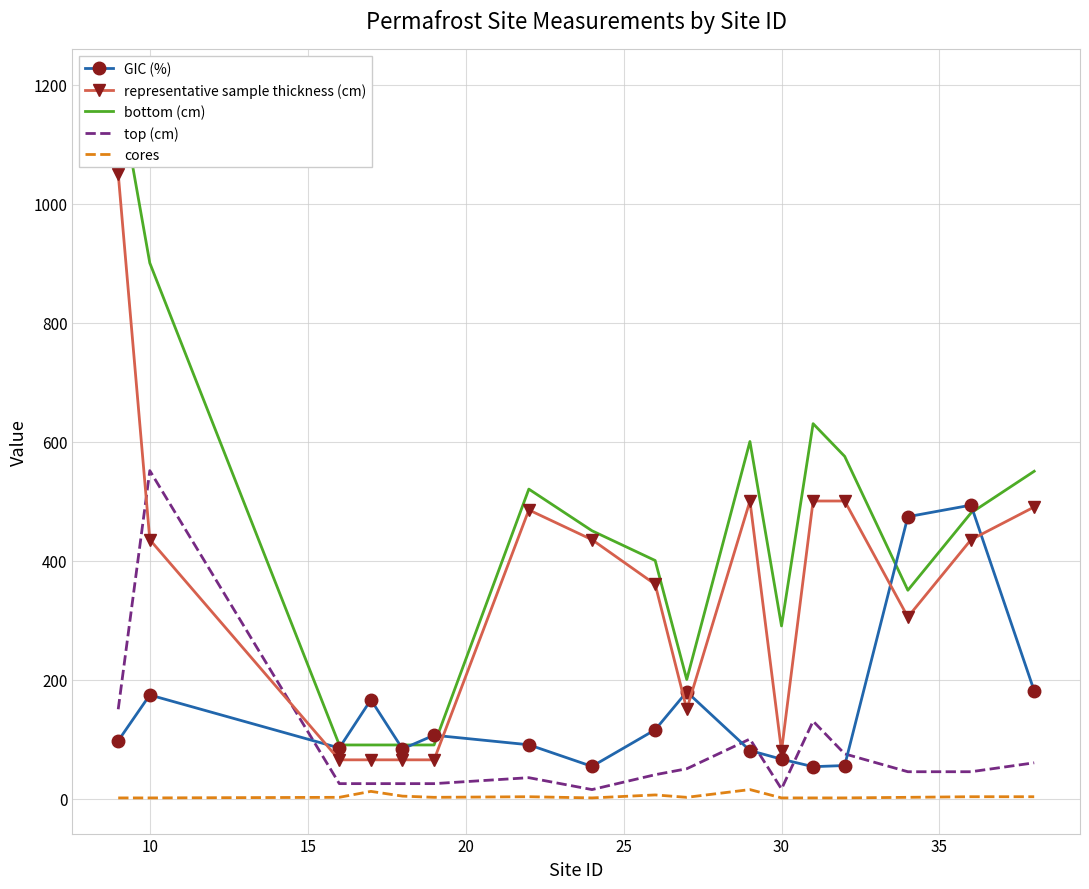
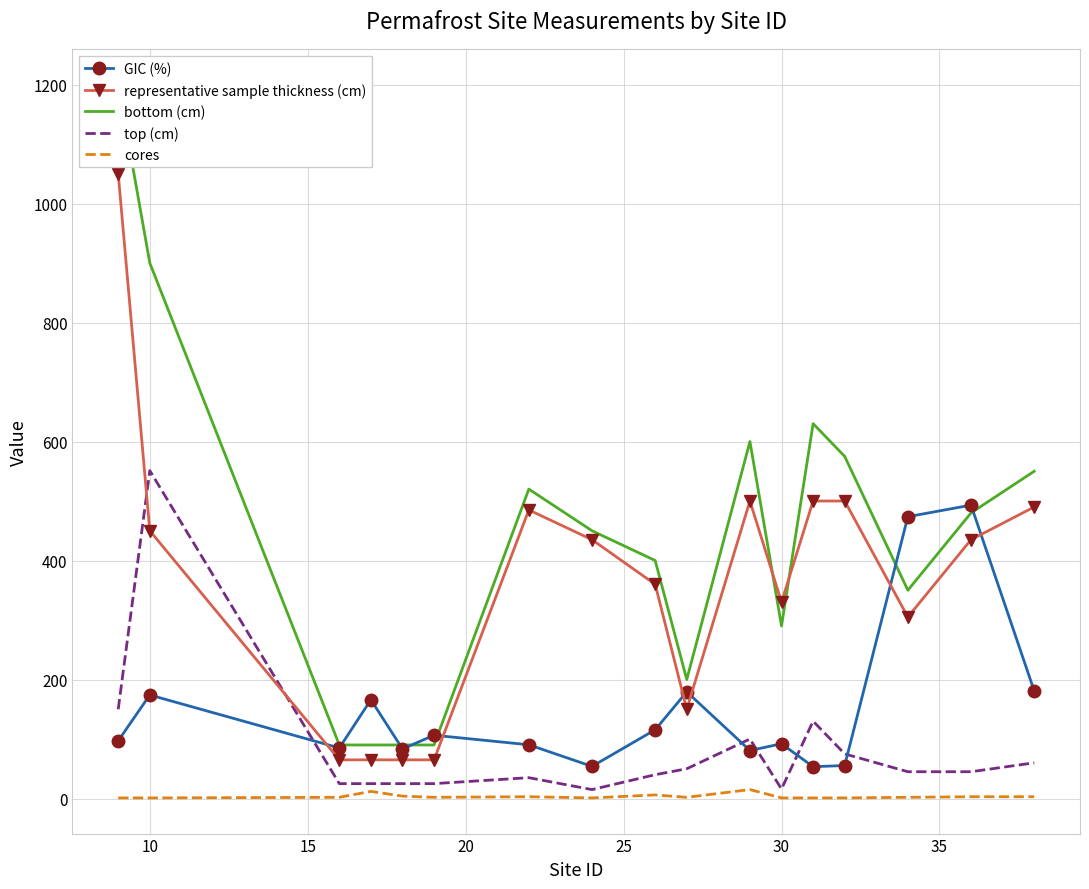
representative sample thickness (cm), 10: 440 -> 450
GIC (%), 30: 70 -> 90
representative sample thickness (cm), 30: 80 -> 330
